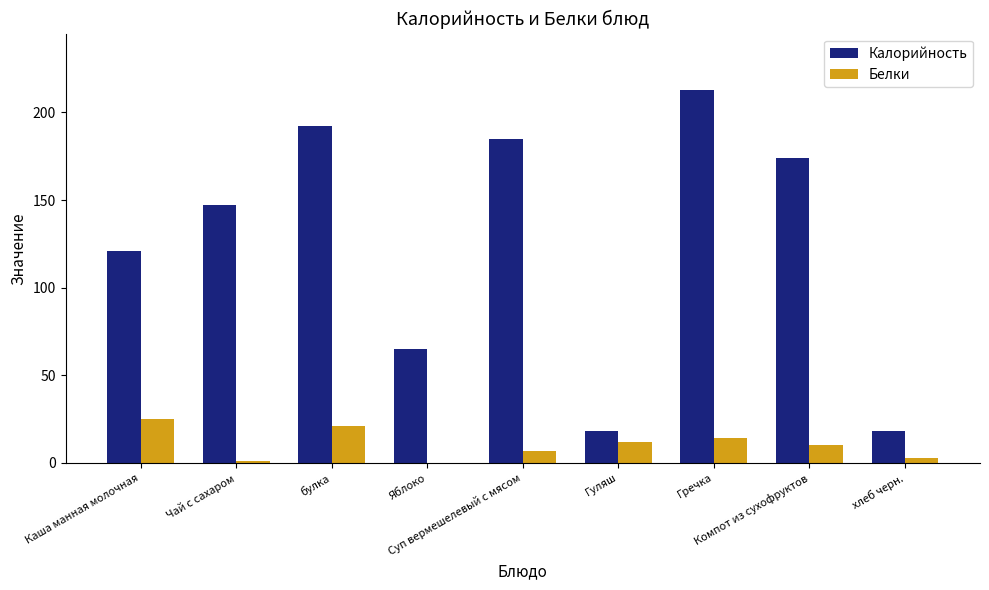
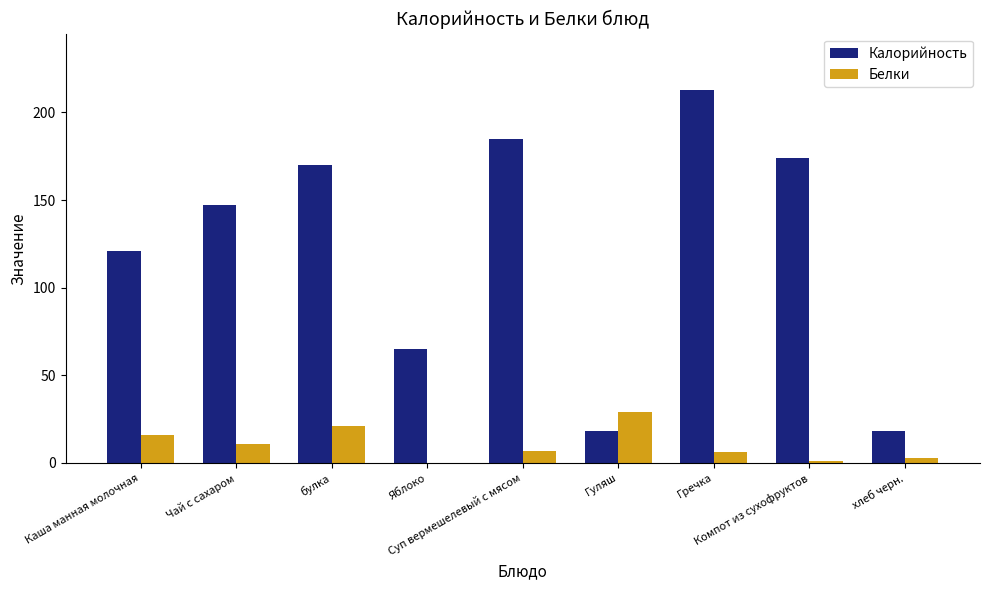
Белки, Каша манная молочная: 25 -> 16
Белки, Чай с сахаром: 1 -> 11
Калорийность, булка: 192 -> 170
Белки, Гуляш: 12 -> 29
Белки, Гречка: 14 -> 6
Белки, Компот из сухофруктов: 10 -> 1
